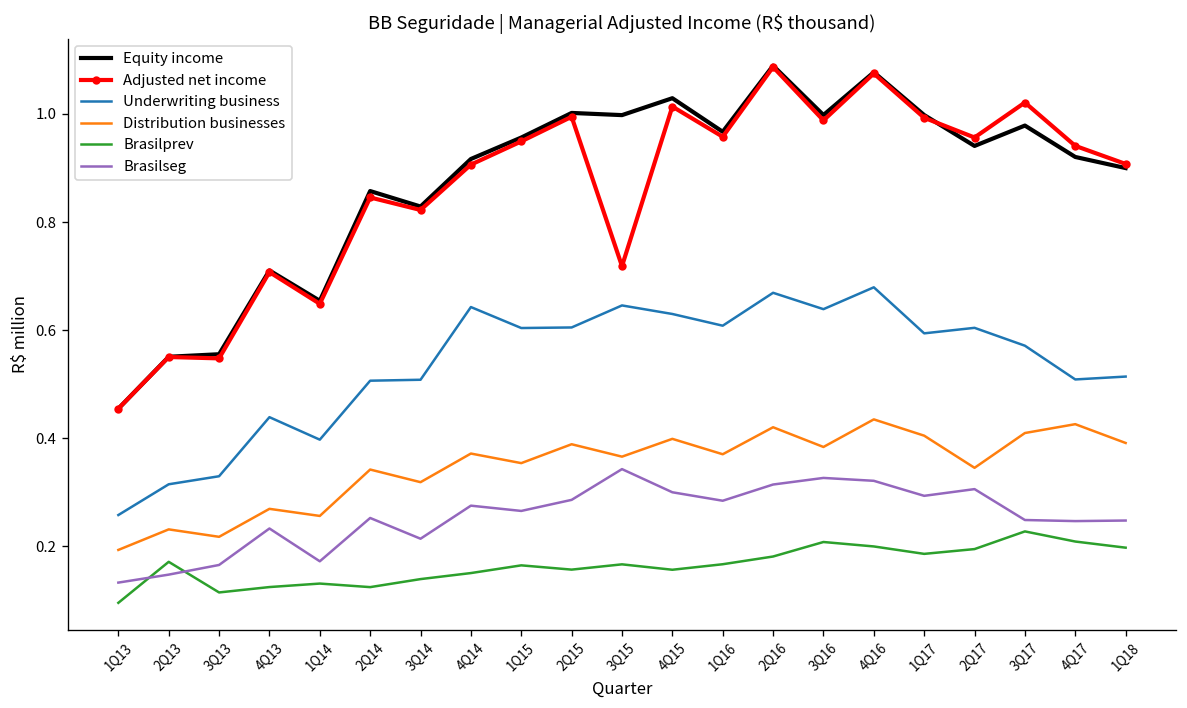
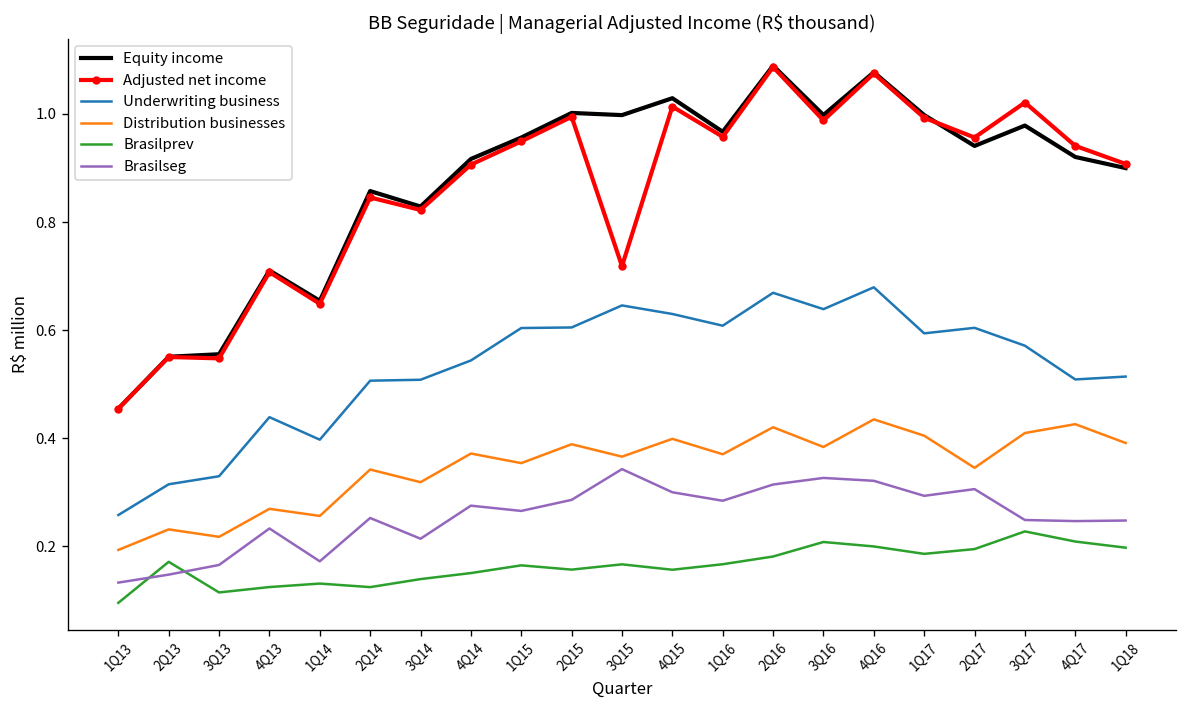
Underwriting business, 4Q14: 0.64 -> 0.54
